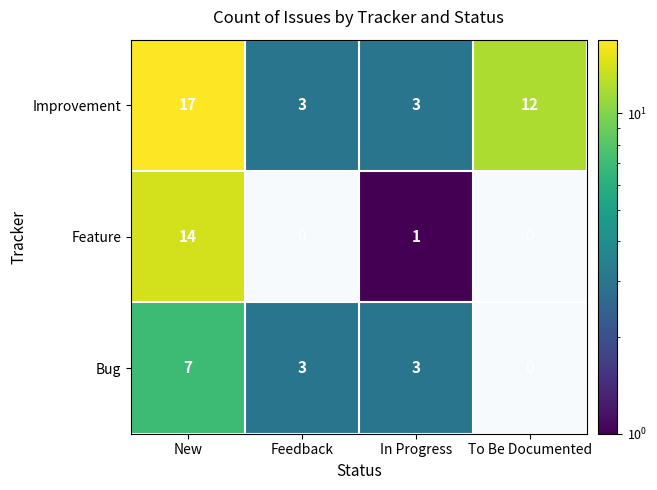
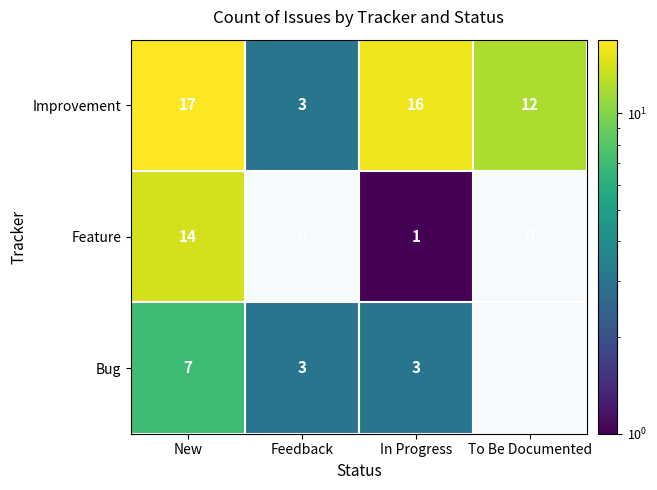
Improvement, In Progress: 3 -> 16
